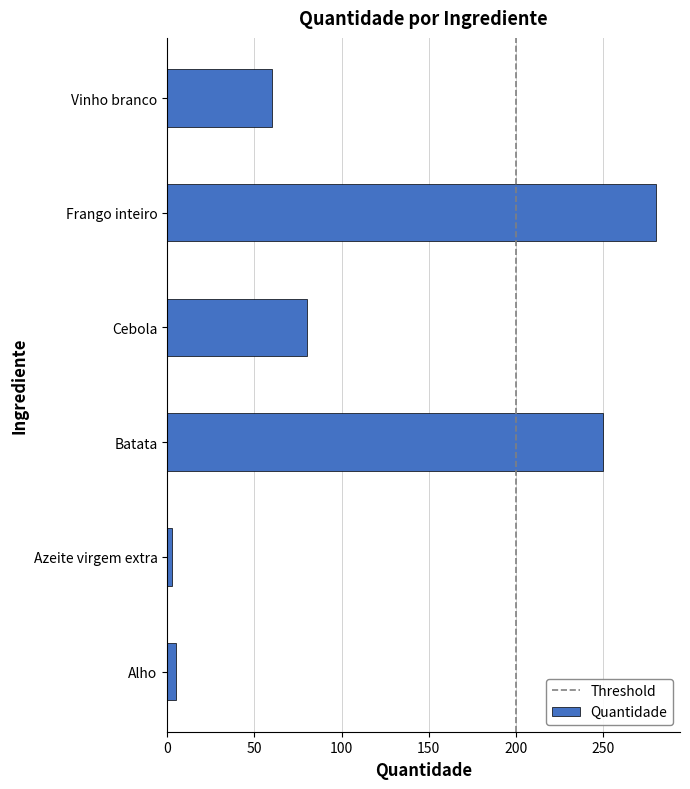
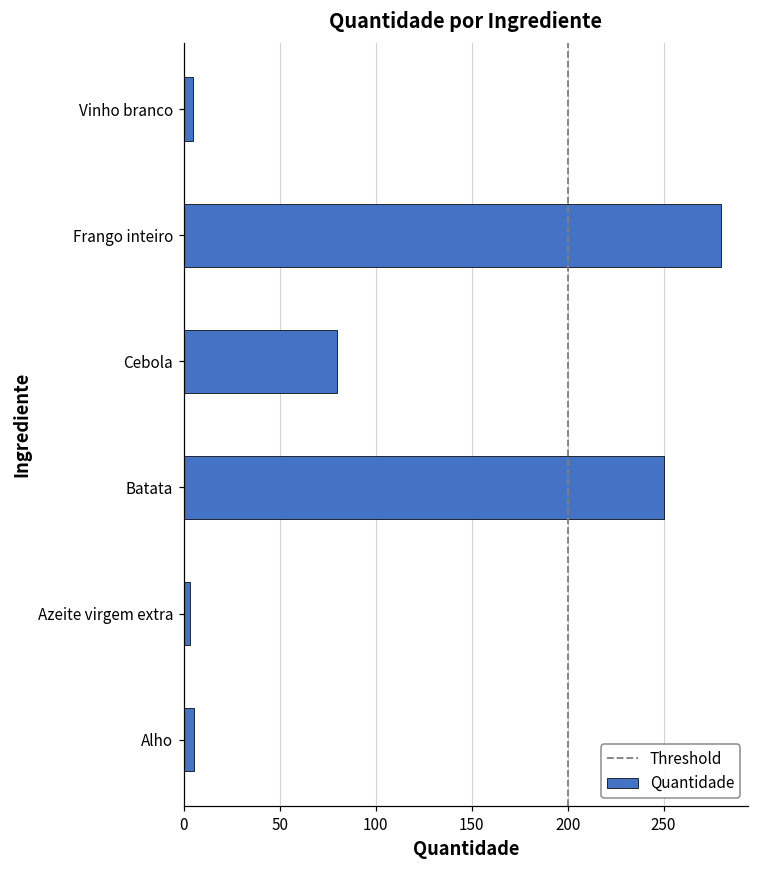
Vinho branco: 60 -> 5
